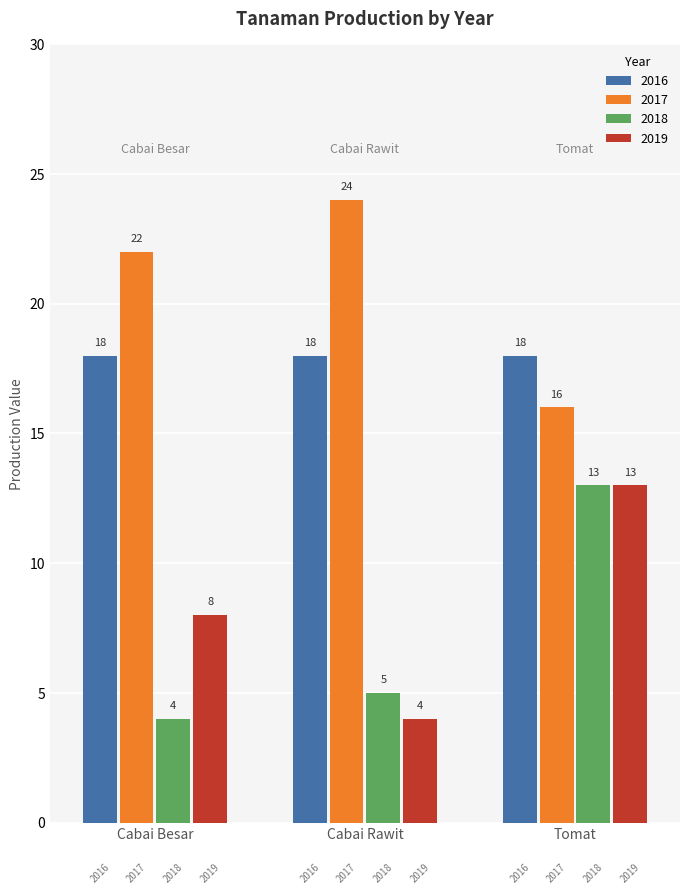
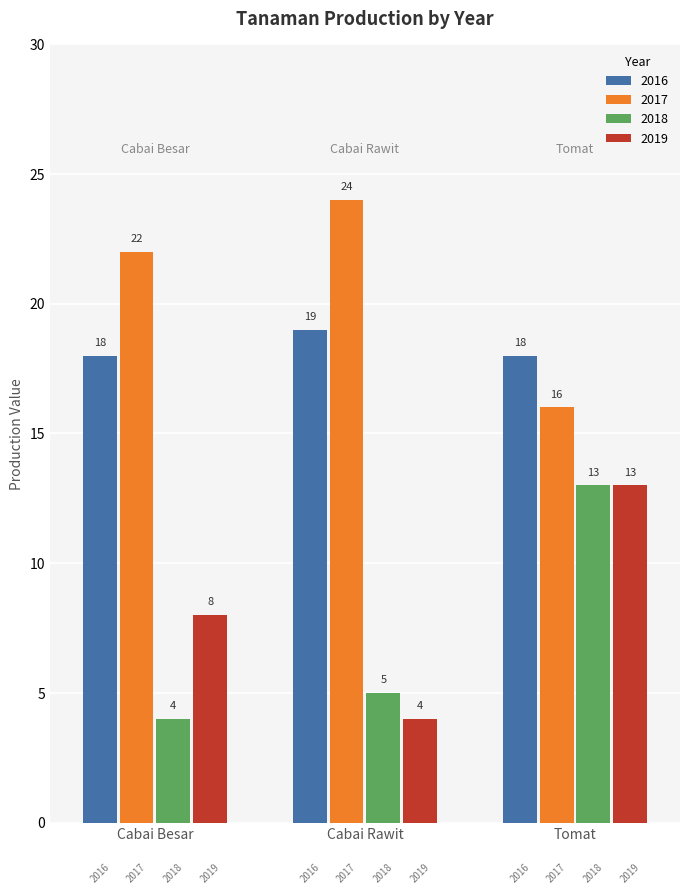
2016, Cabai Rawit: 18 -> 19
